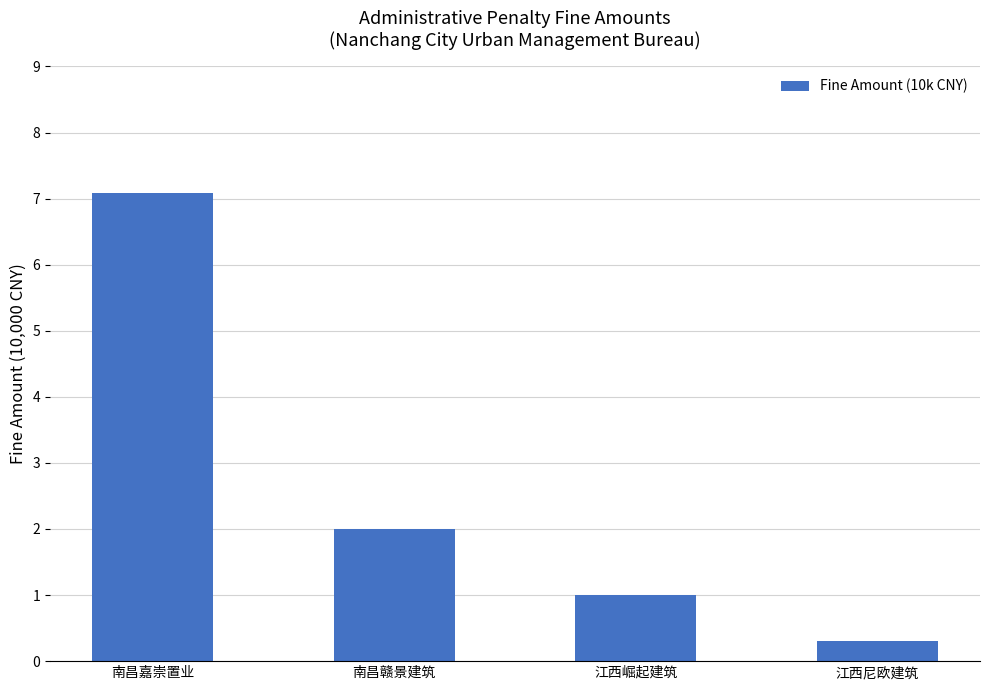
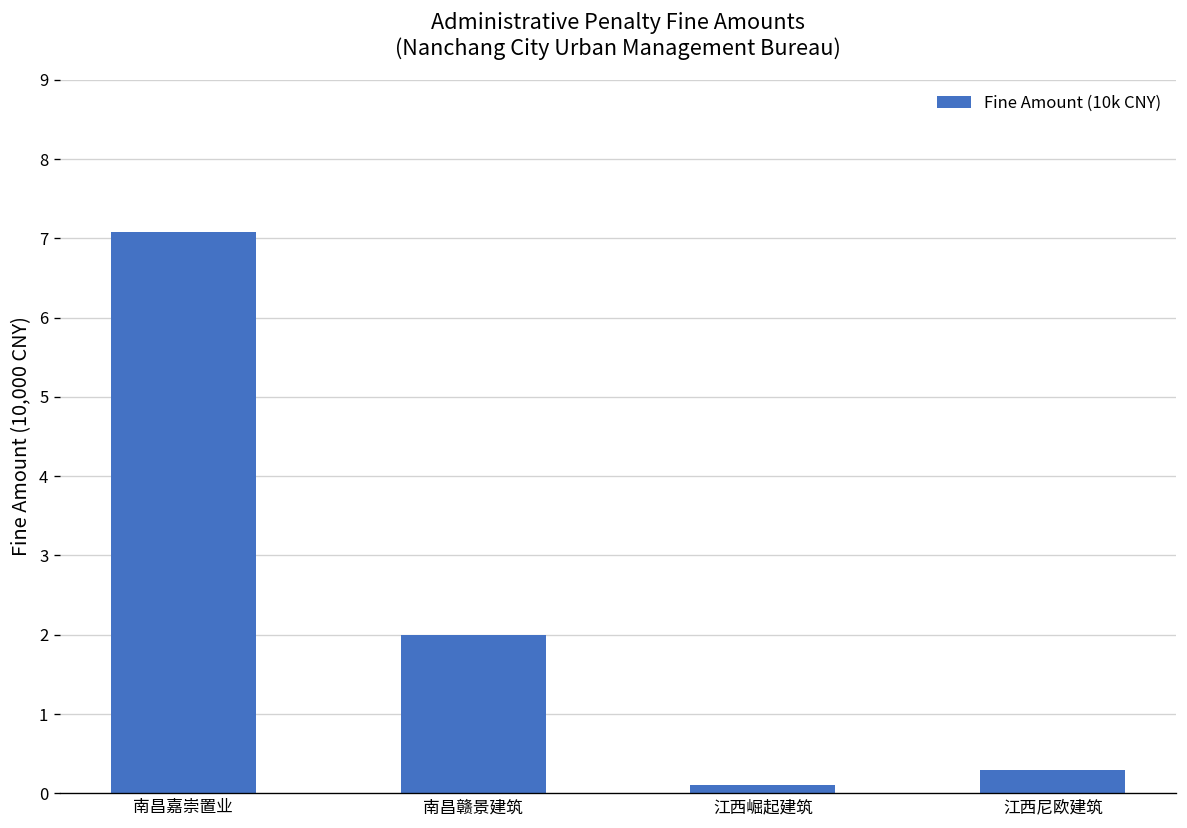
江西崛起建筑: 1.0 -> 0.1
